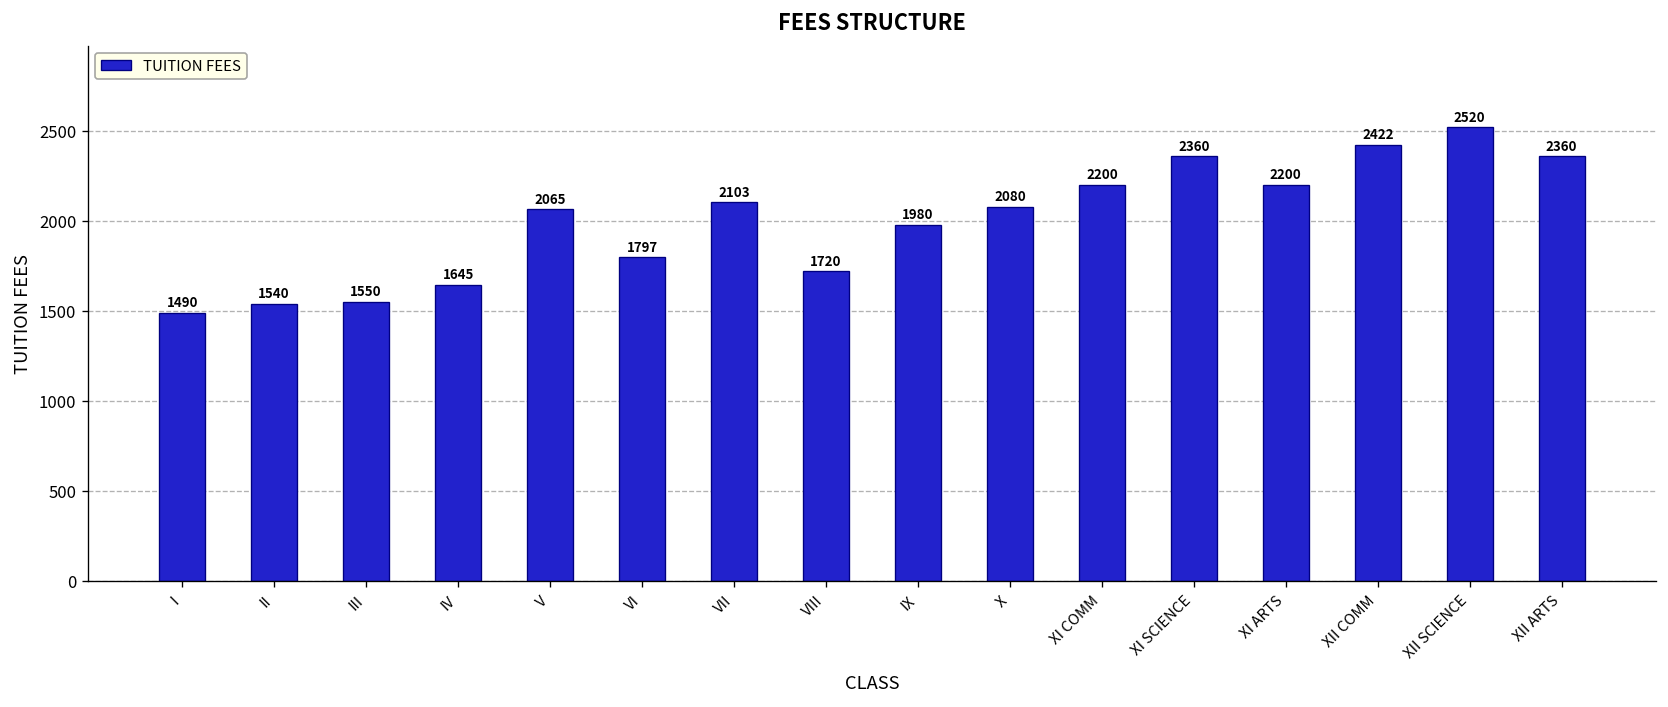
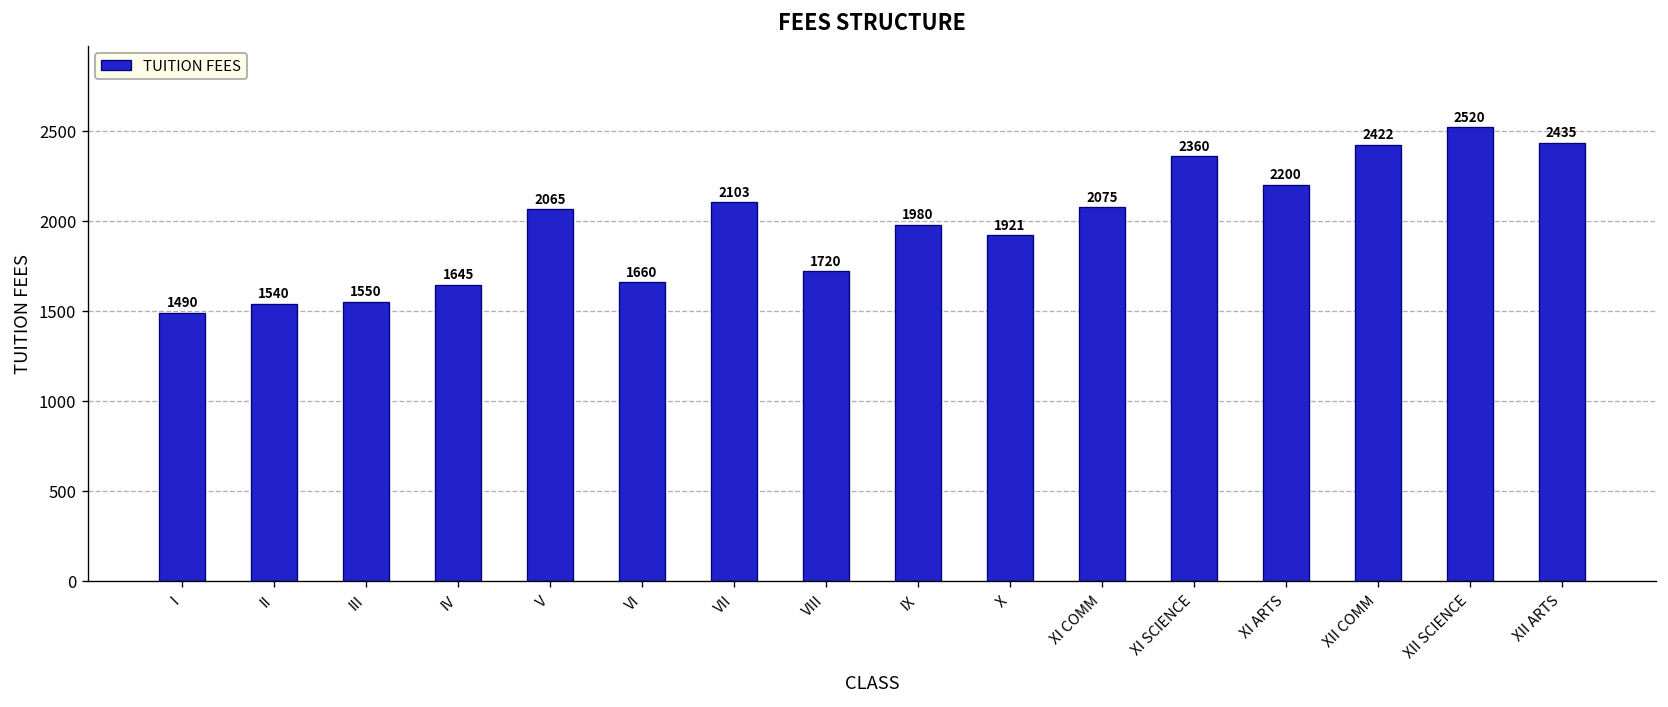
VI: 1797 -> 1660
X: 2080 -> 1921
XI COMM: 2200 -> 2075
XII ARTS: 2360 -> 2435
